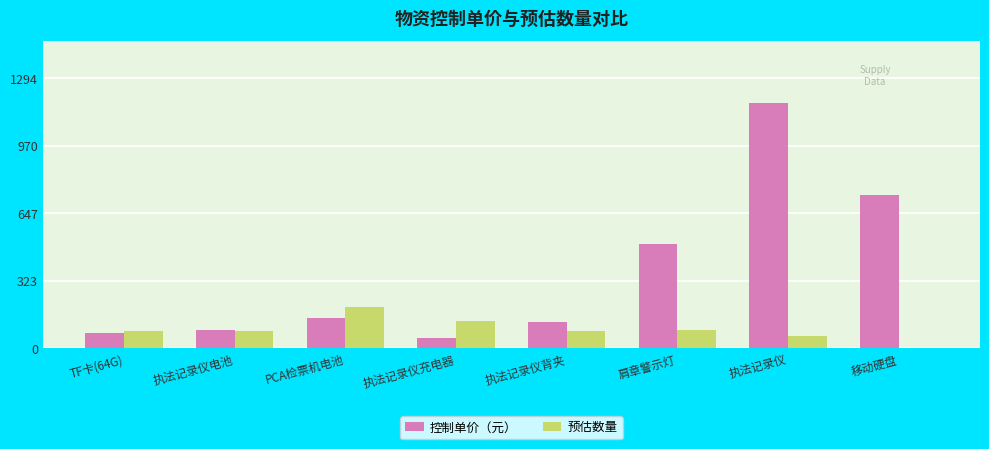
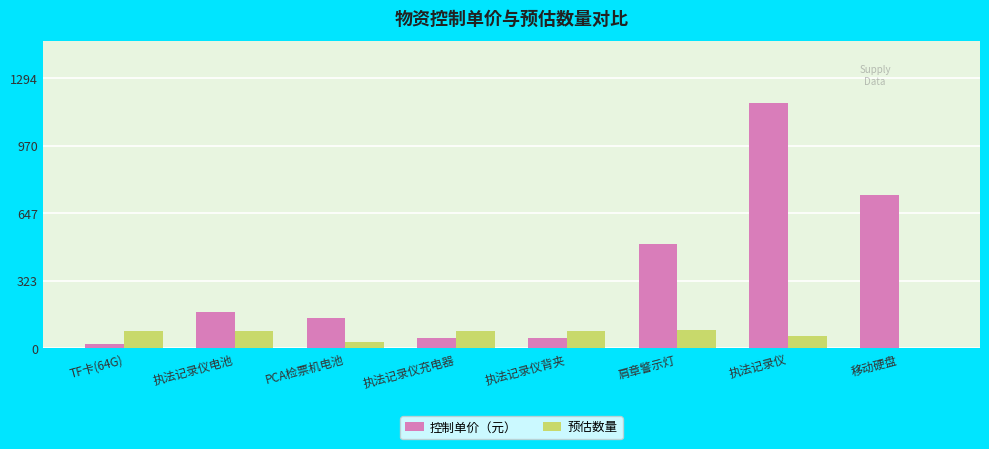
控制单价（元）, TF卡(64G): 70 -> 20
控制单价（元）, 执法记录仪电池: 90 -> 170
预估数量, PCA检票机电池: 200 -> 30
预估数量, 执法记录仪充电器: 130 -> 80
控制单价（元）, 执法记录仪背夹: 130 -> 50
